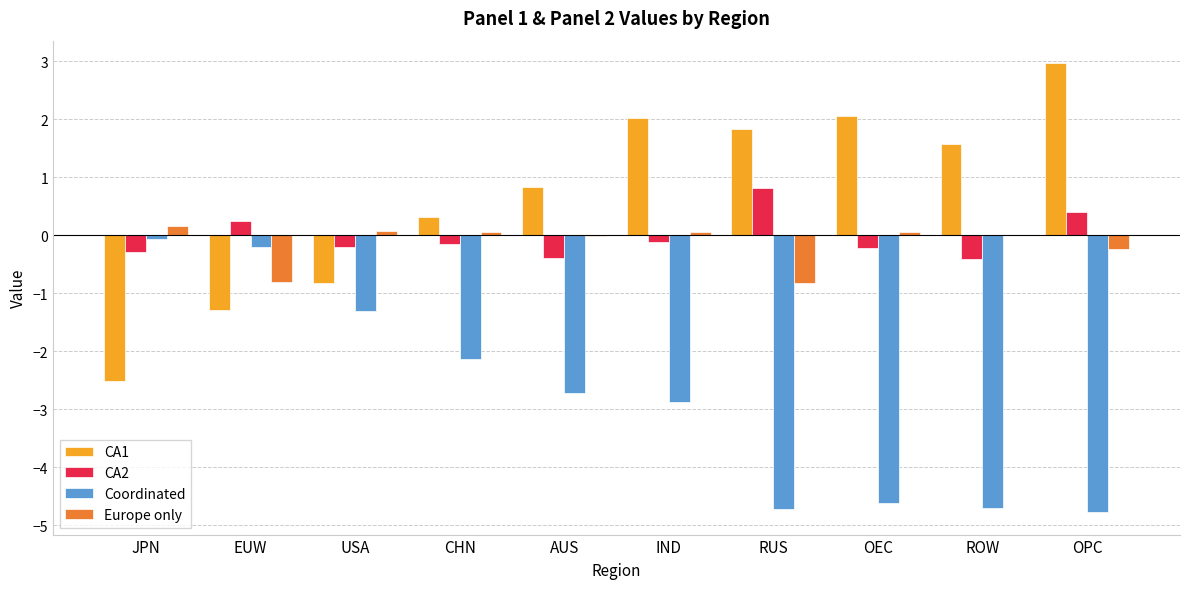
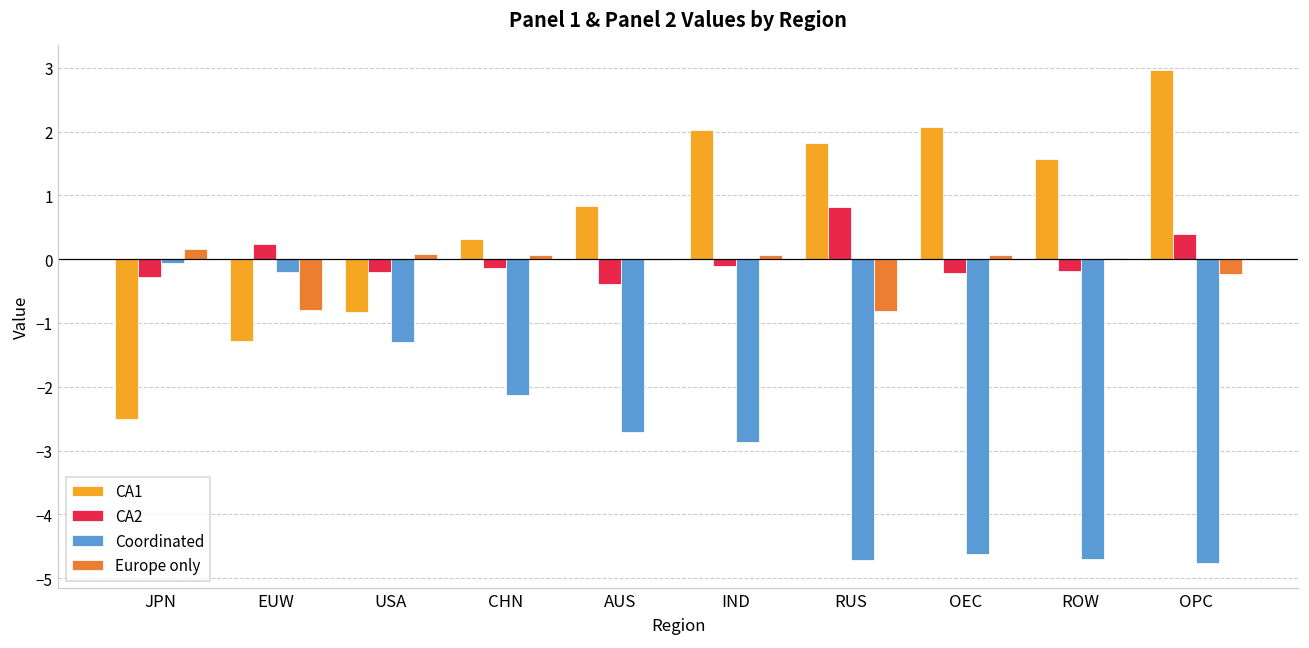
CA2, ROW: -0.4 -> -0.2
